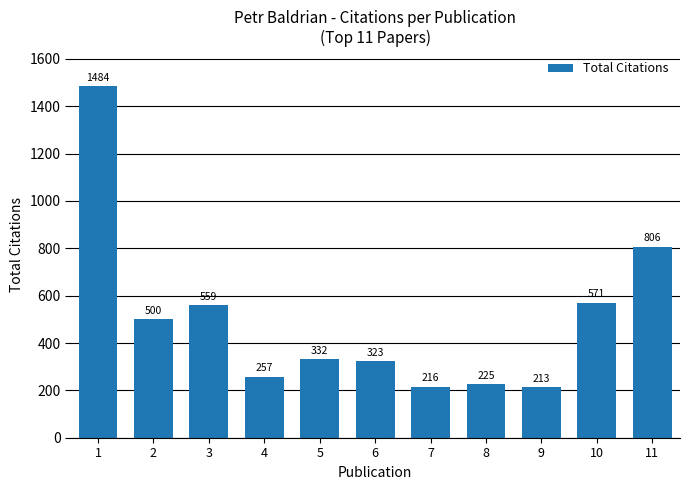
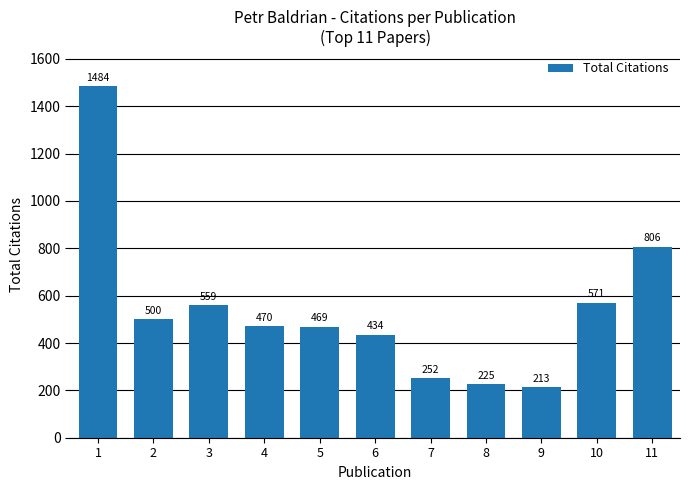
4: 257 -> 470
5: 332 -> 469
6: 323 -> 434
7: 216 -> 252
